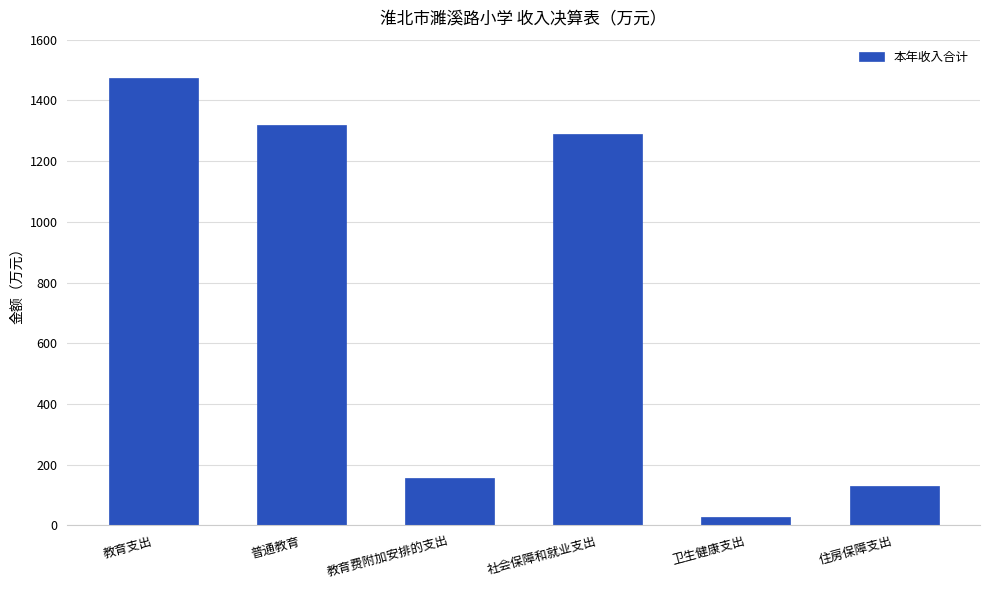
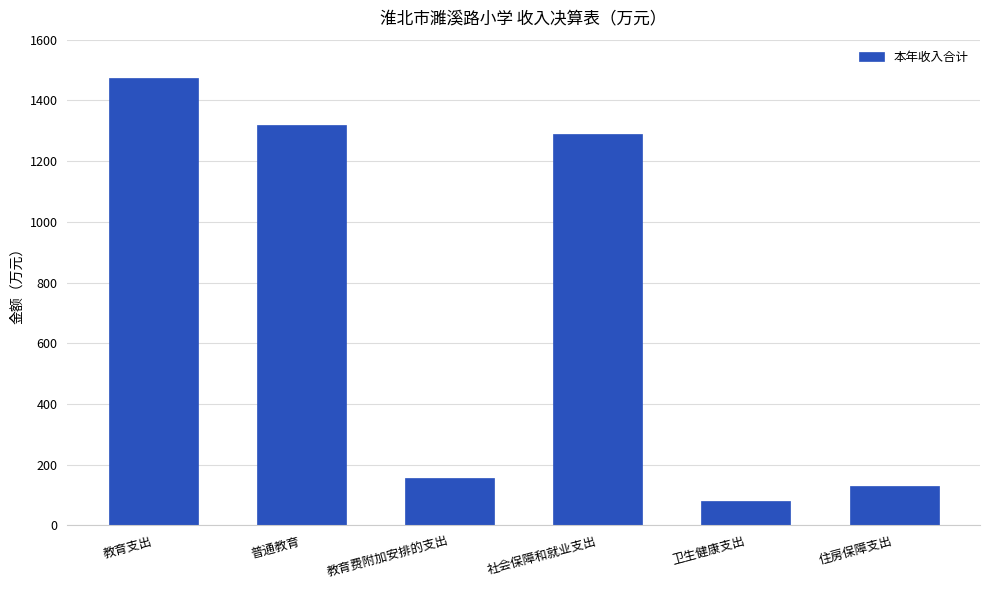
卫生健康支出: 30 -> 80
